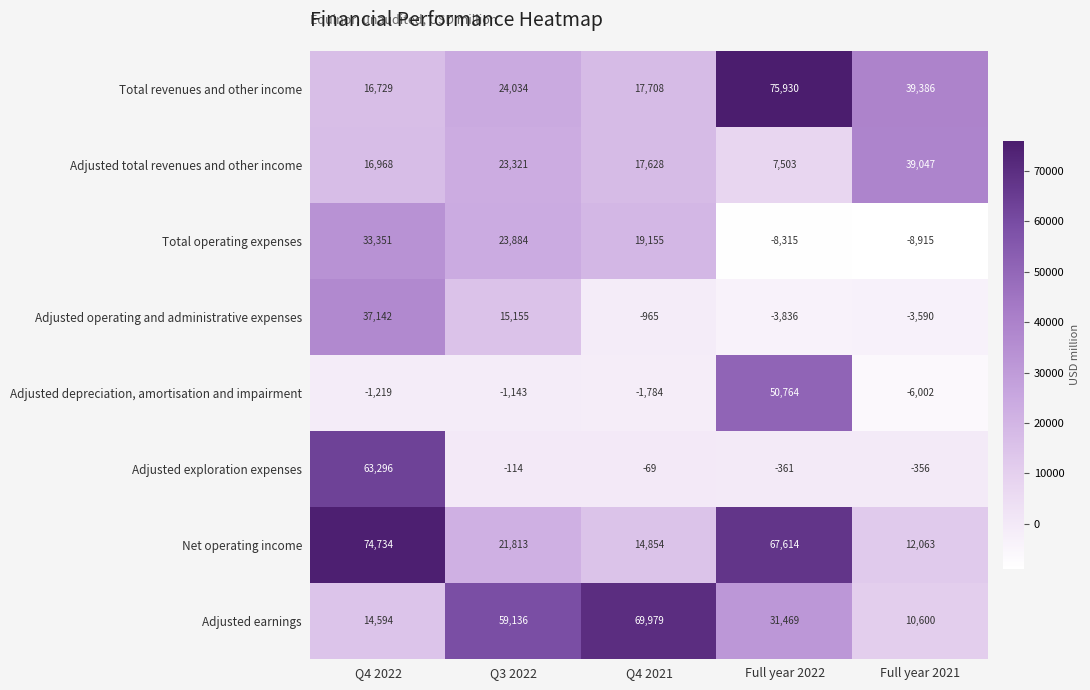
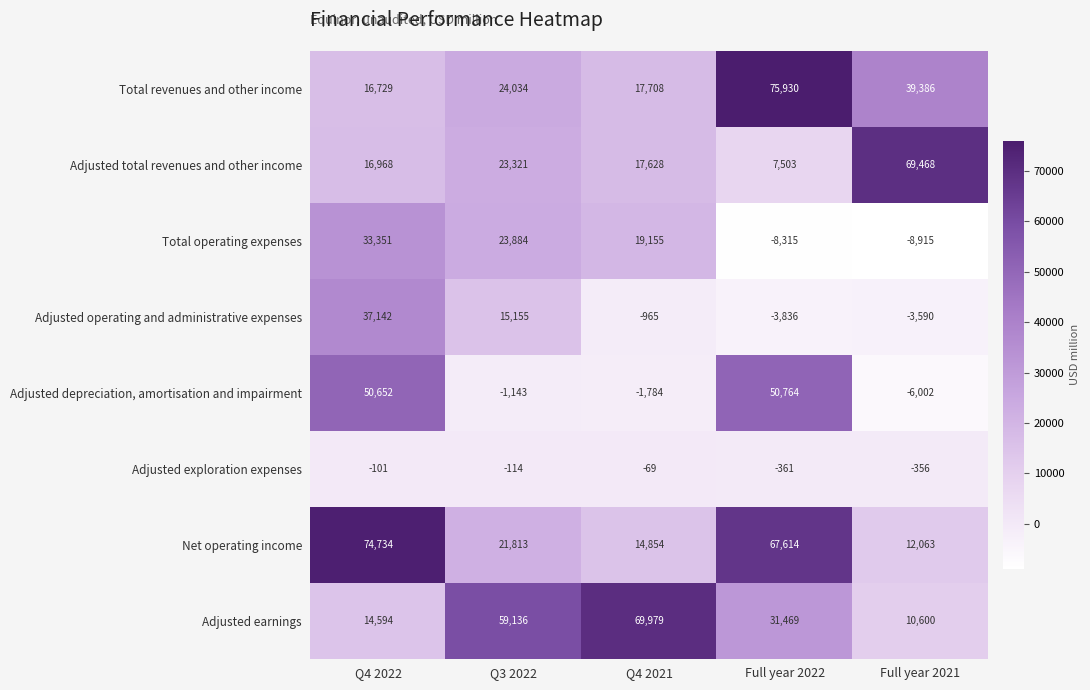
Adjusted total revenues and other income, Full year 2021: 39,047 -> 69,468
Adjusted depreciation, amortisation and impairment, Q4 2022: -1,219 -> 50,652
Adjusted exploration expenses, Q4 2022: 63,296 -> -101
